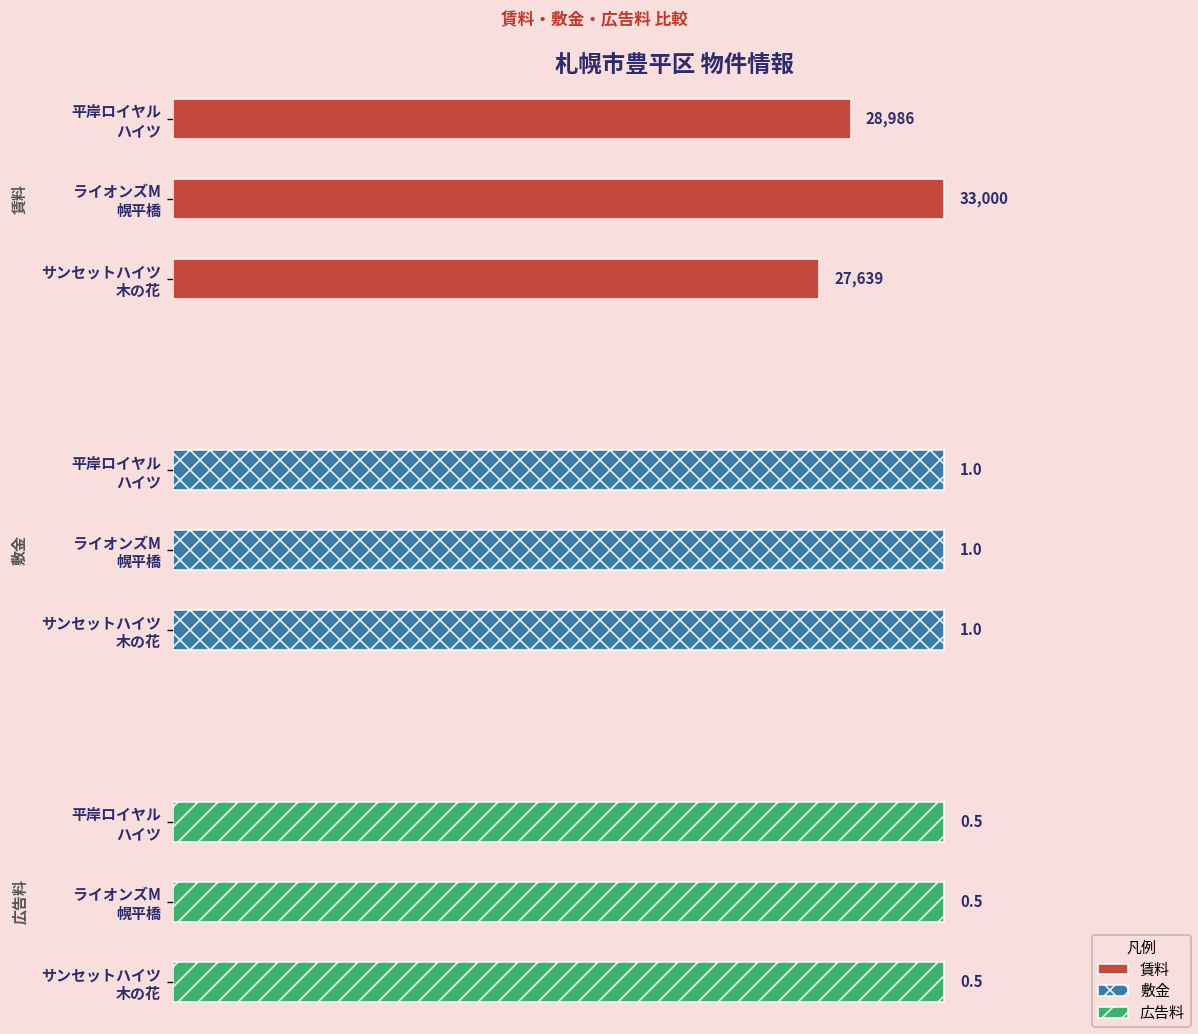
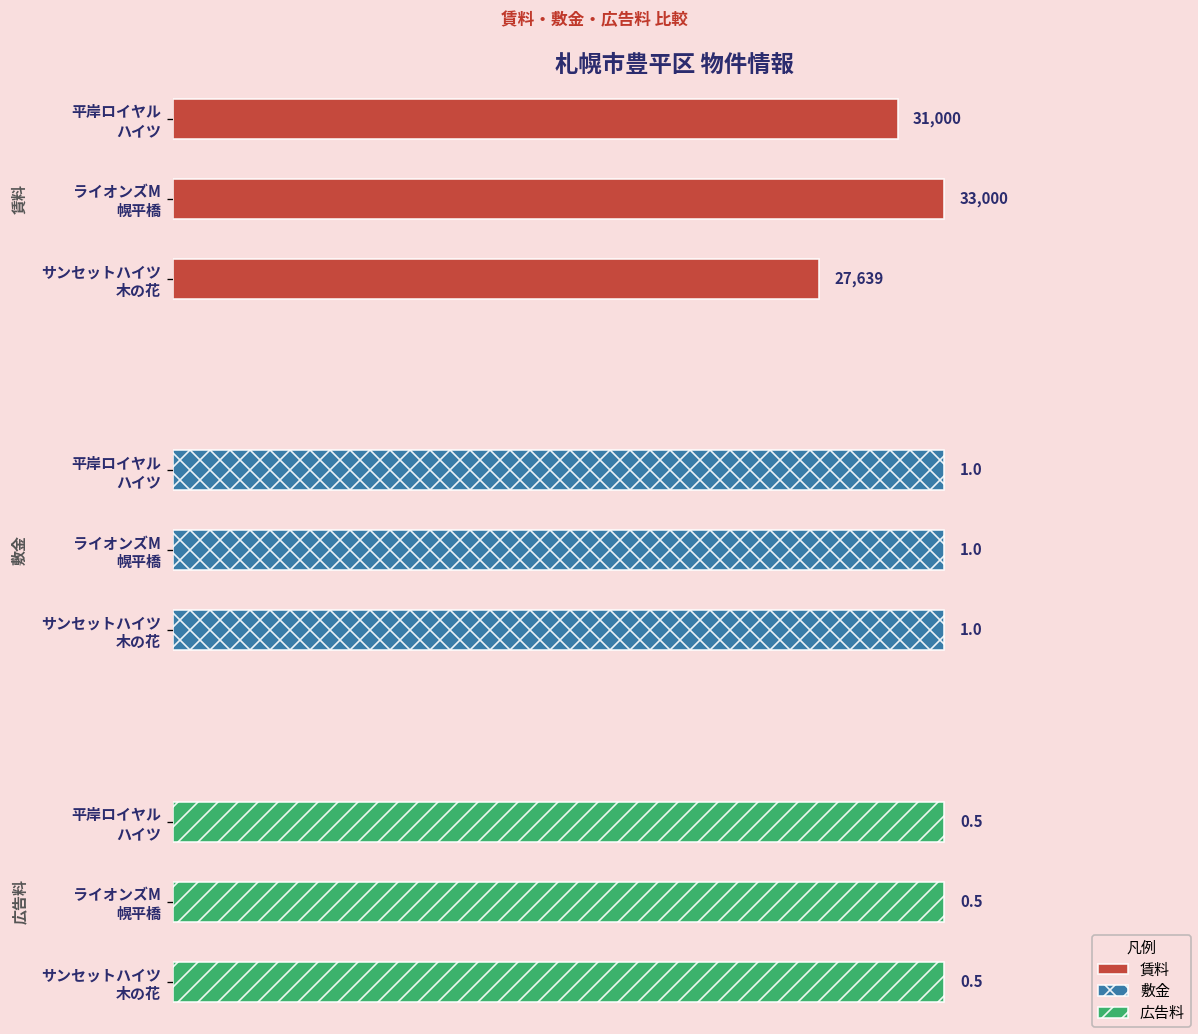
札幌市豊平区 物件情報, 平岸ロイヤル ハイツ: 28,986 -> 31,000
